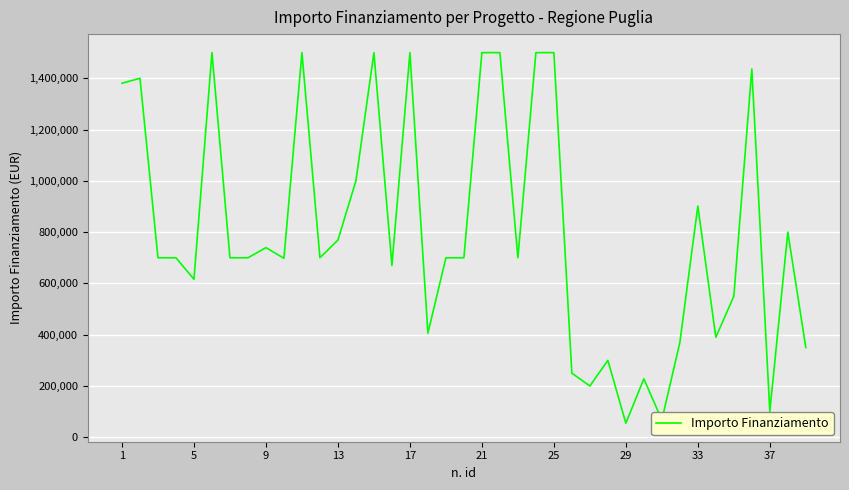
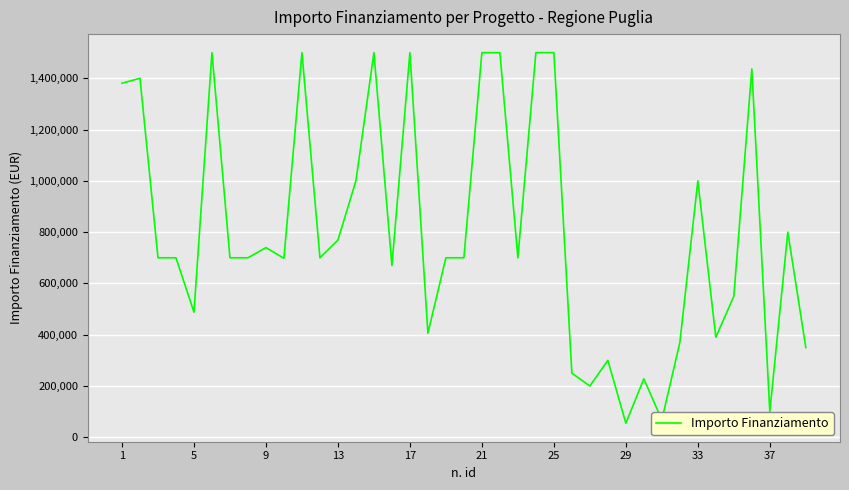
5: 620,000 -> 490,000
33: 900,000 -> 1,000,000
